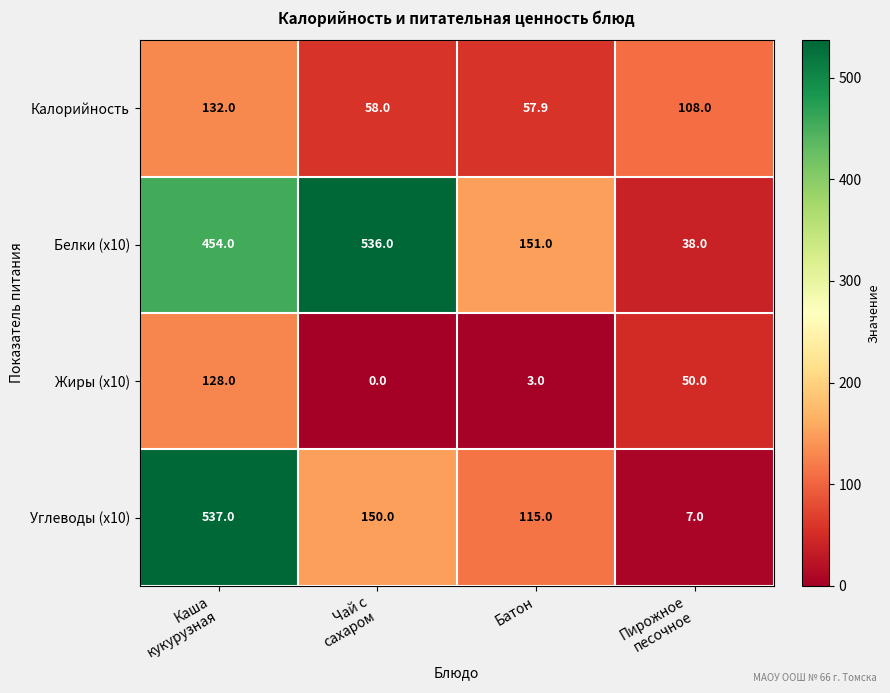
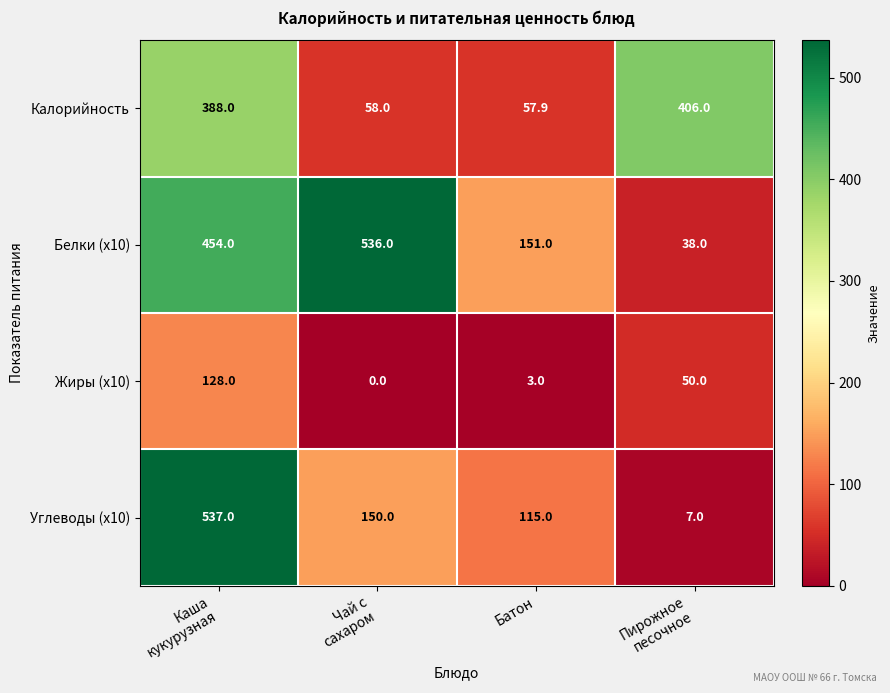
Калорийность, Каша кукурузная: 132.0 -> 388.0
Калорийность, Пирожное песочное: 108.0 -> 406.0
